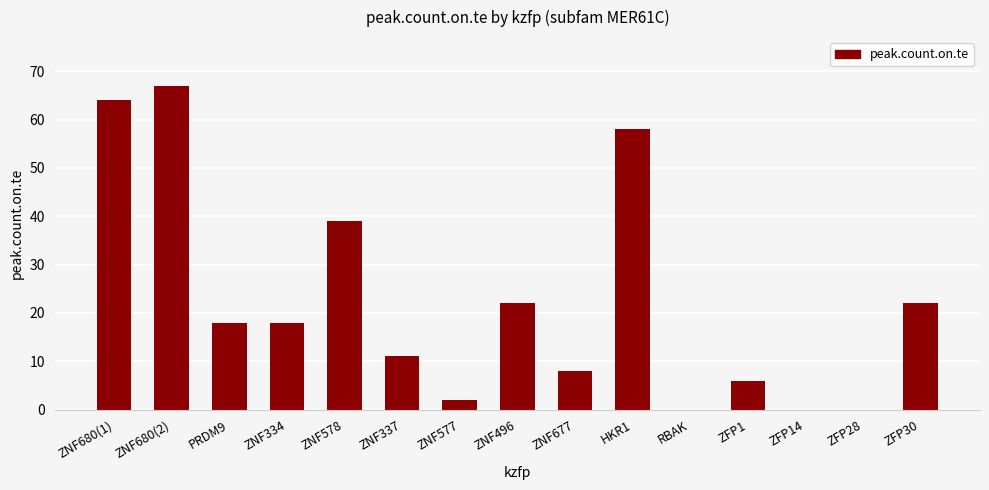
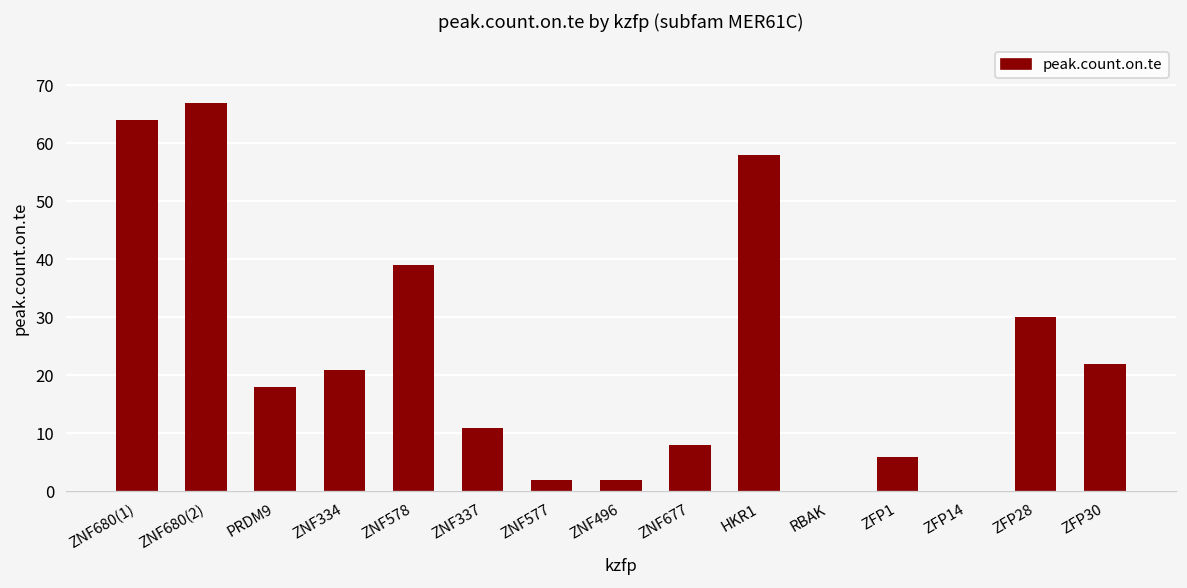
ZNF334: 18 -> 21
ZNF496: 22 -> 2
ZFP28: 0 -> 30
